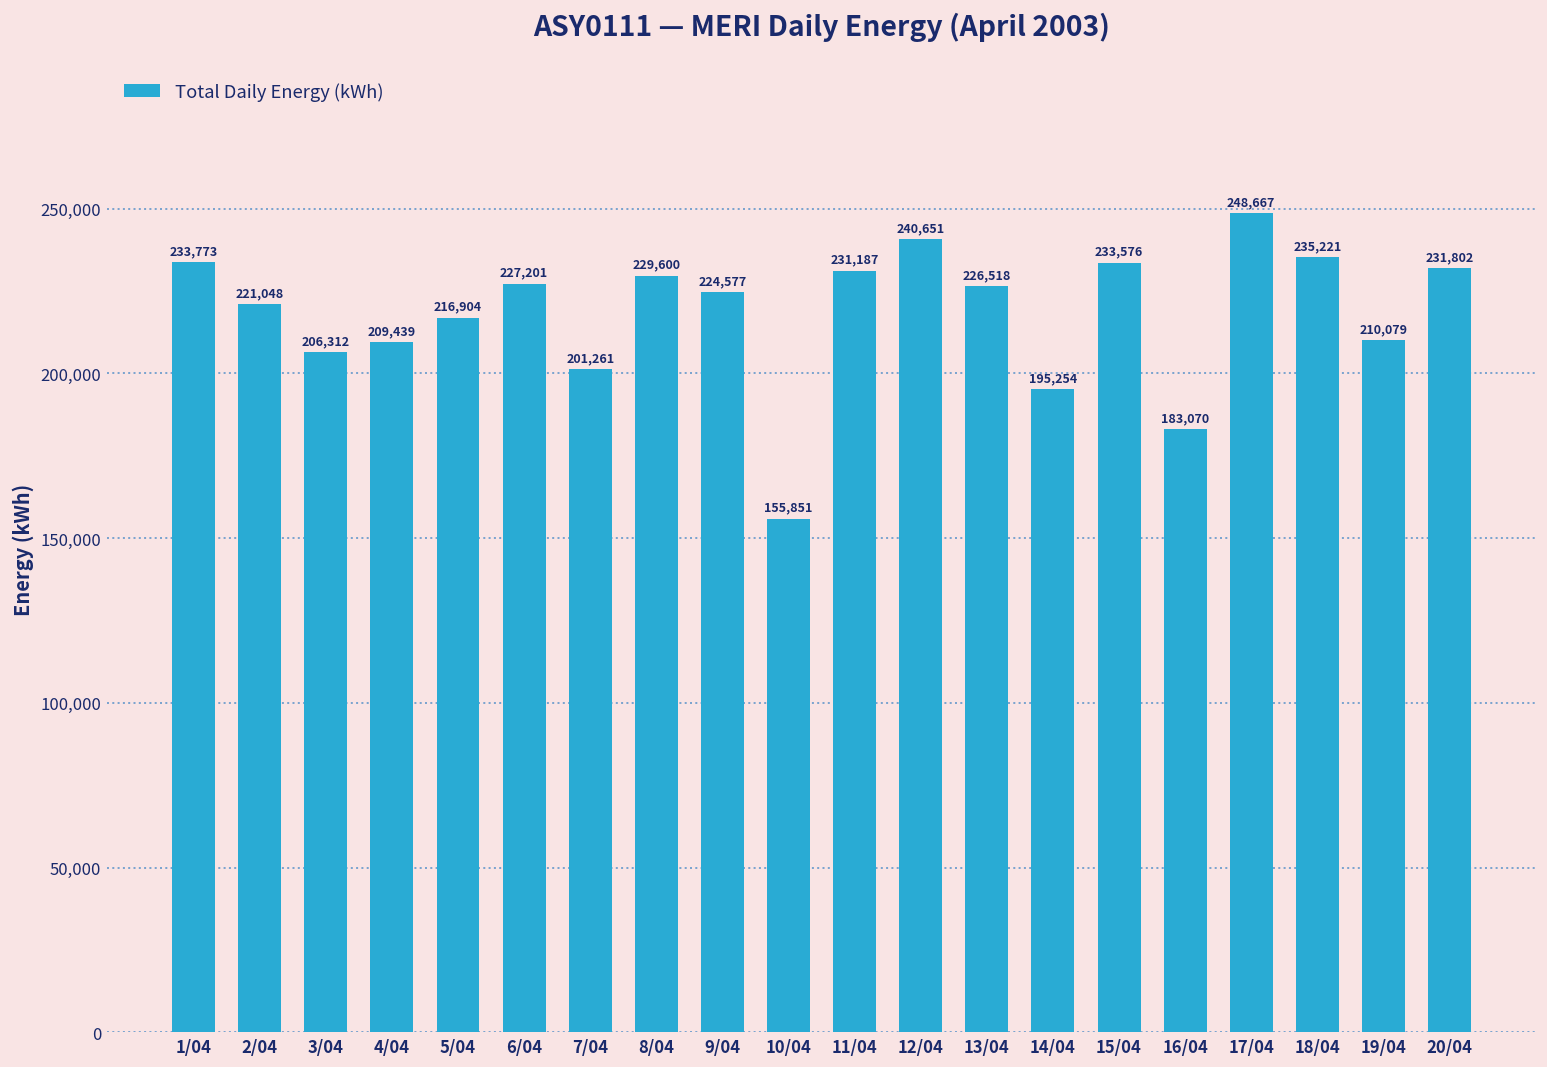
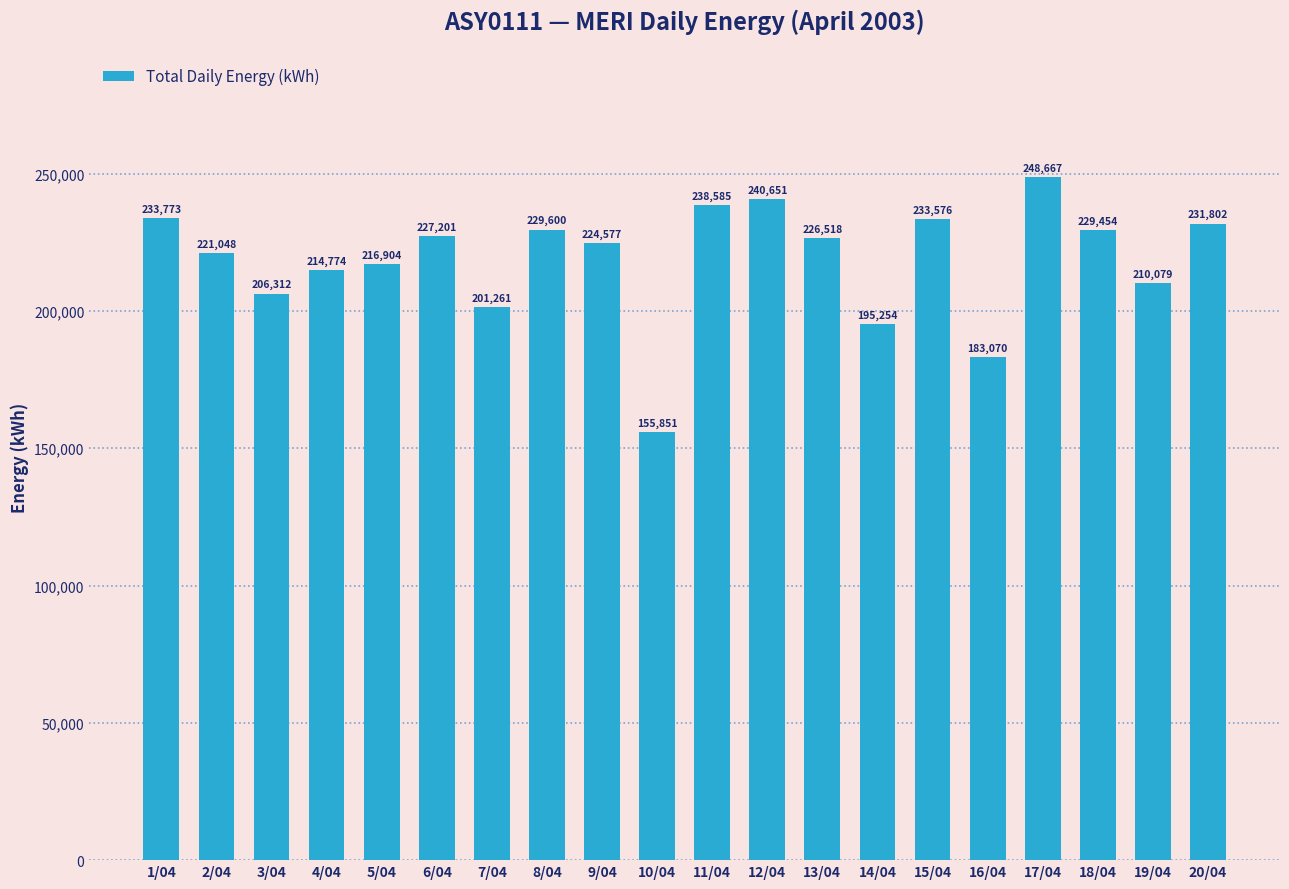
4/04: 209,439 -> 214,774
11/04: 231,187 -> 238,585
18/04: 235,221 -> 229,454
